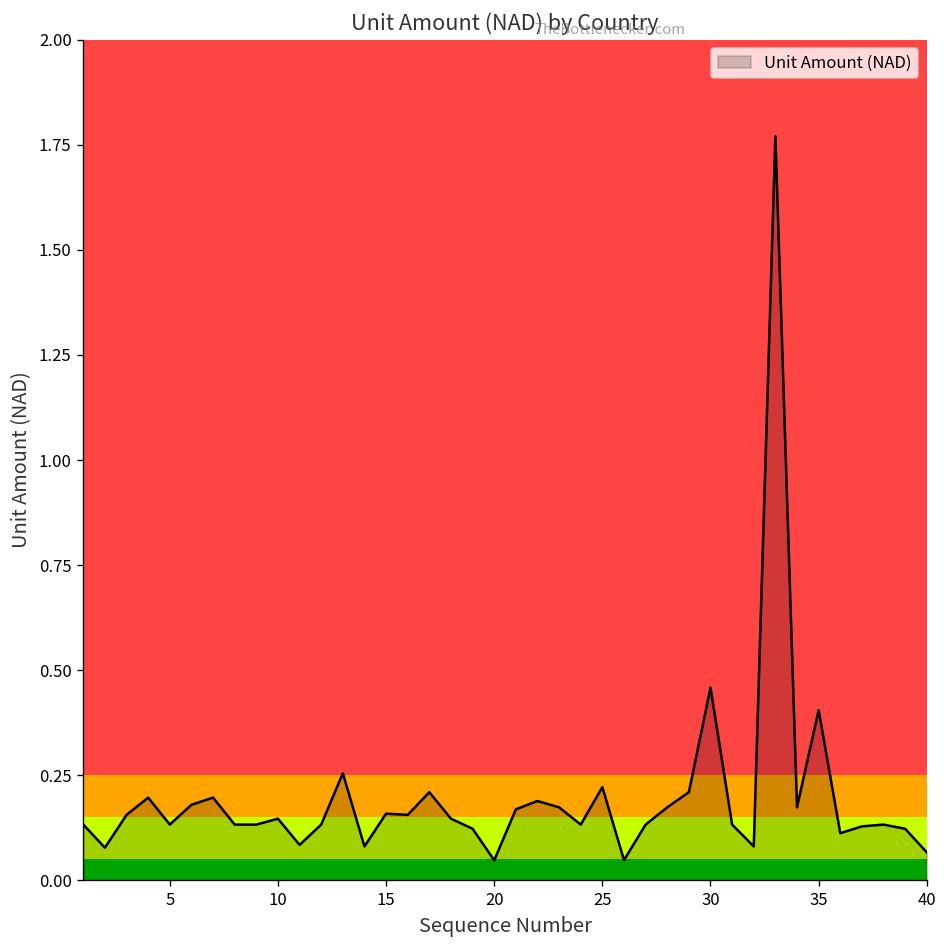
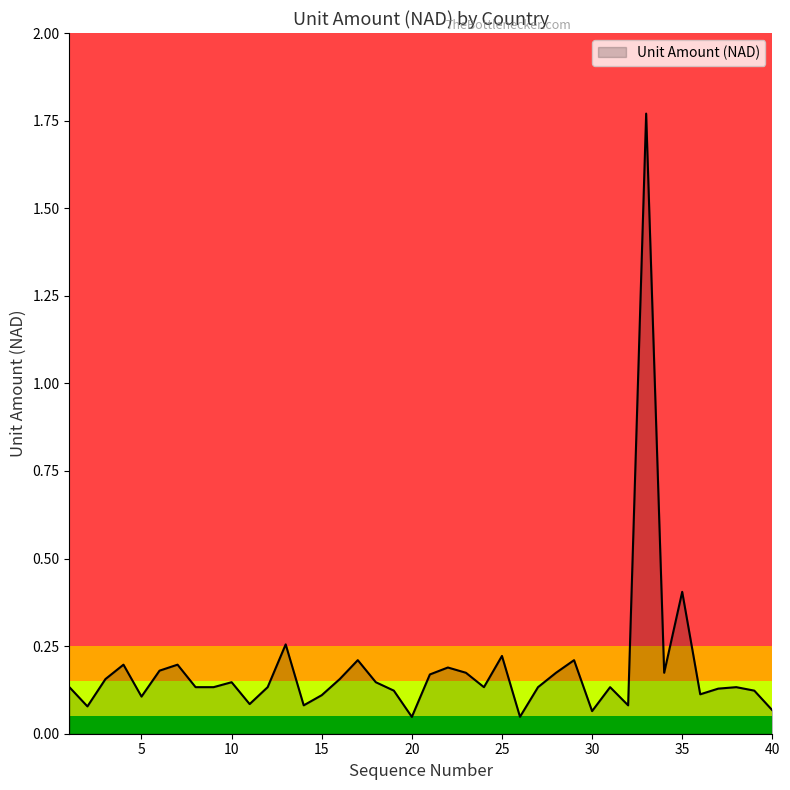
5: 0.13 -> 0.11
15: 0.16 -> 0.11
30: 0.46 -> 0.06
